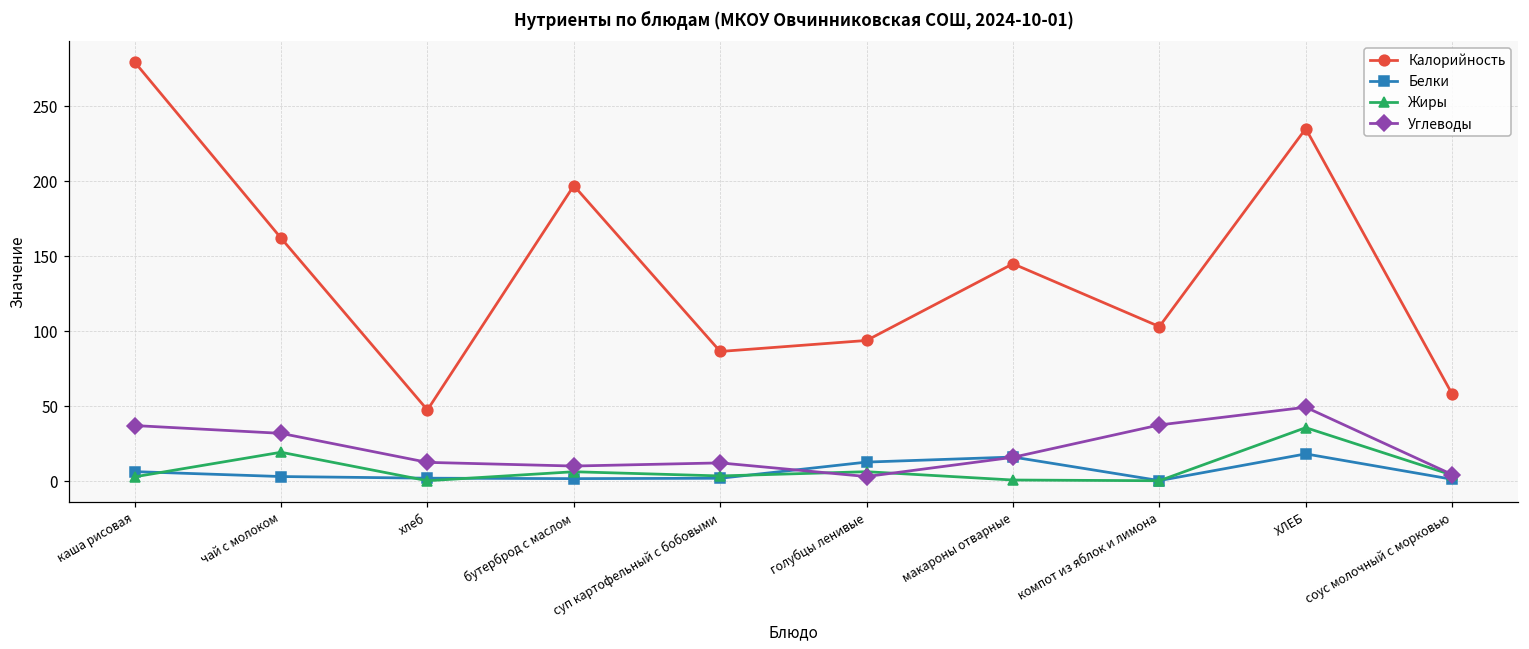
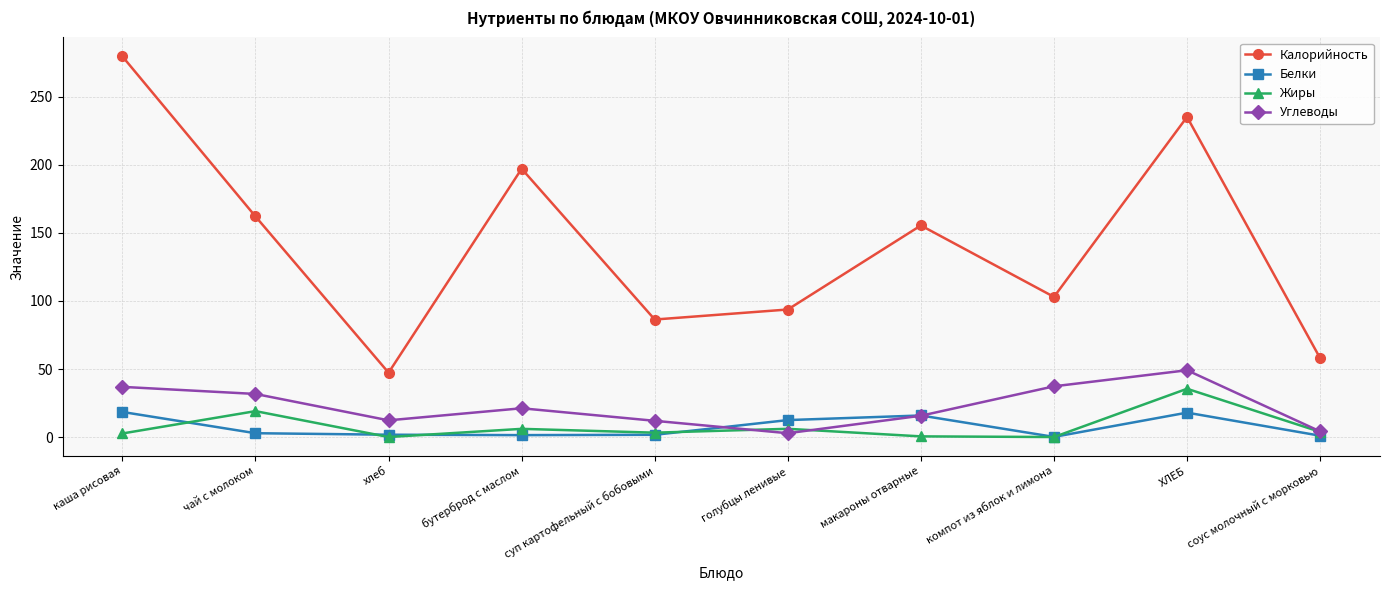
Белки, каша рисовая: 6 -> 19
Углеводы, бутерброд с маслом: 10 -> 21
Калорийность, макароны отварные: 145 -> 155
